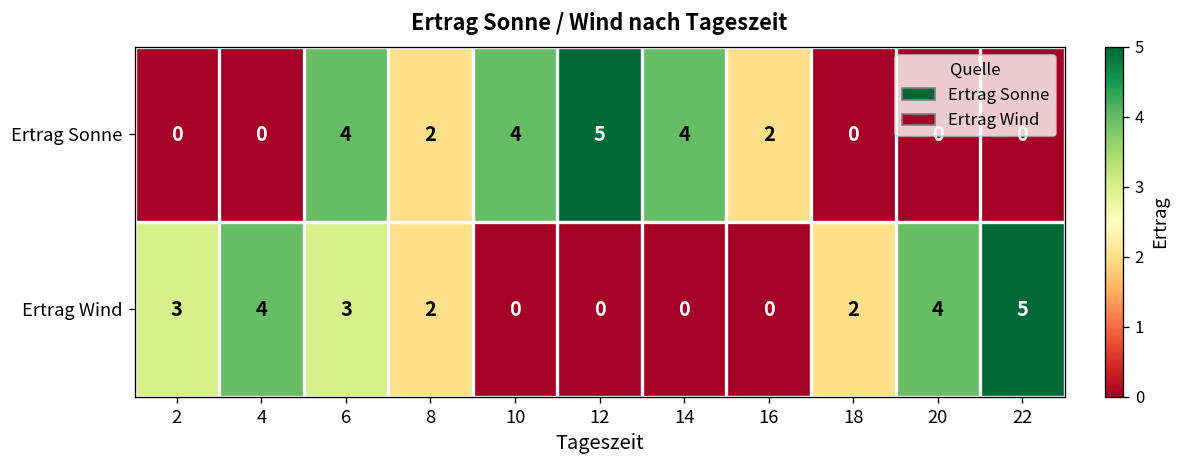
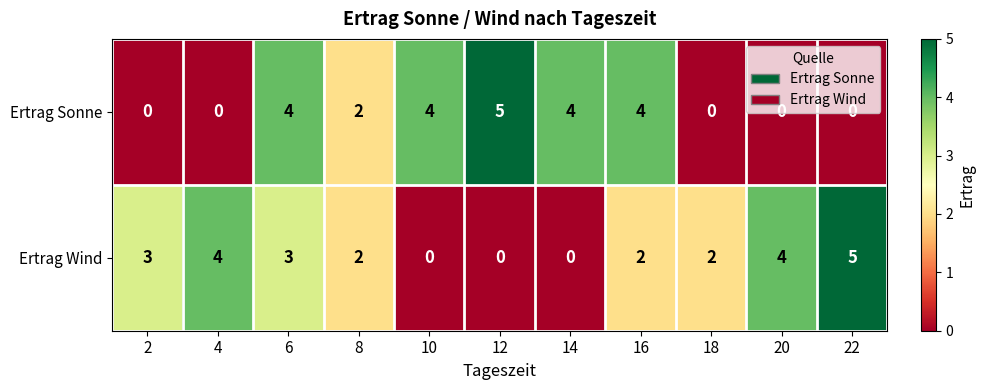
Ertrag Sonne, 16: 2 -> 4
Ertrag Wind, 16: 0 -> 2
